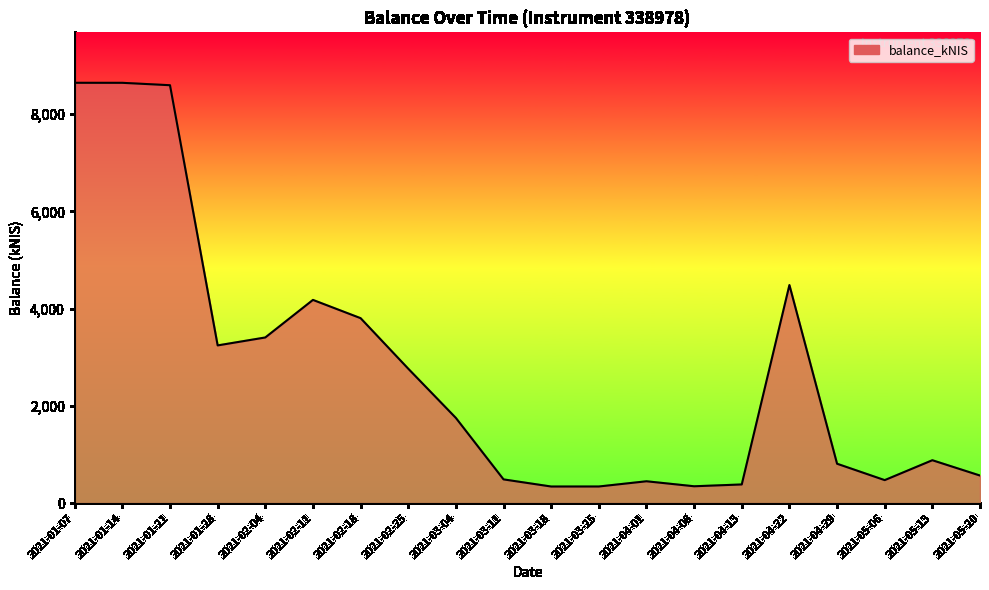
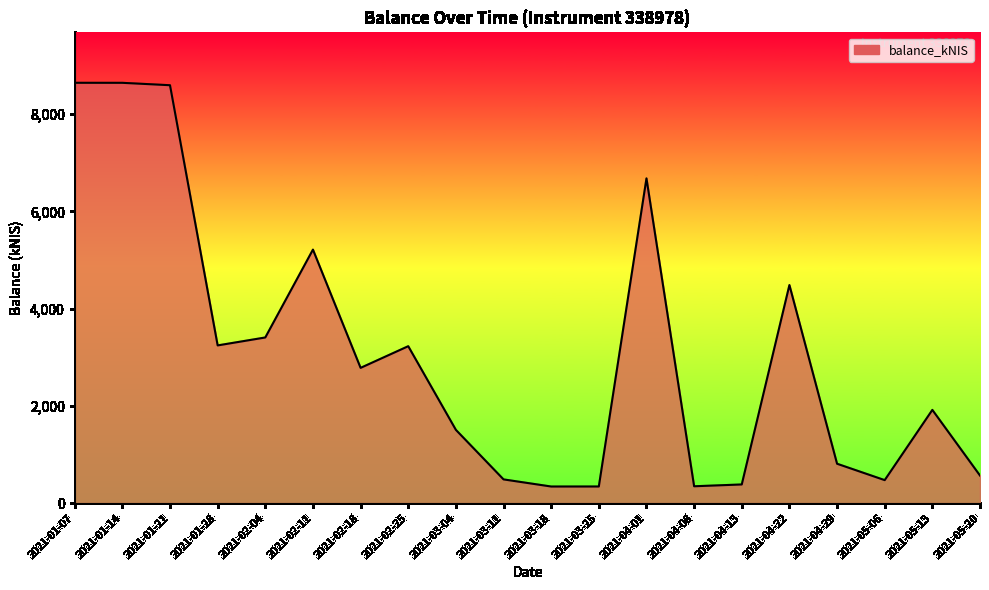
2021-02-11: 4,200 -> 5,200
2021-02-18: 3,800 -> 2,800
2021-02-25: 2,800 -> 3,200
2021-03-04: 1,800 -> 1,500
2021-04-01: 400 -> 6,700
2021-05-13: 900 -> 1,900
